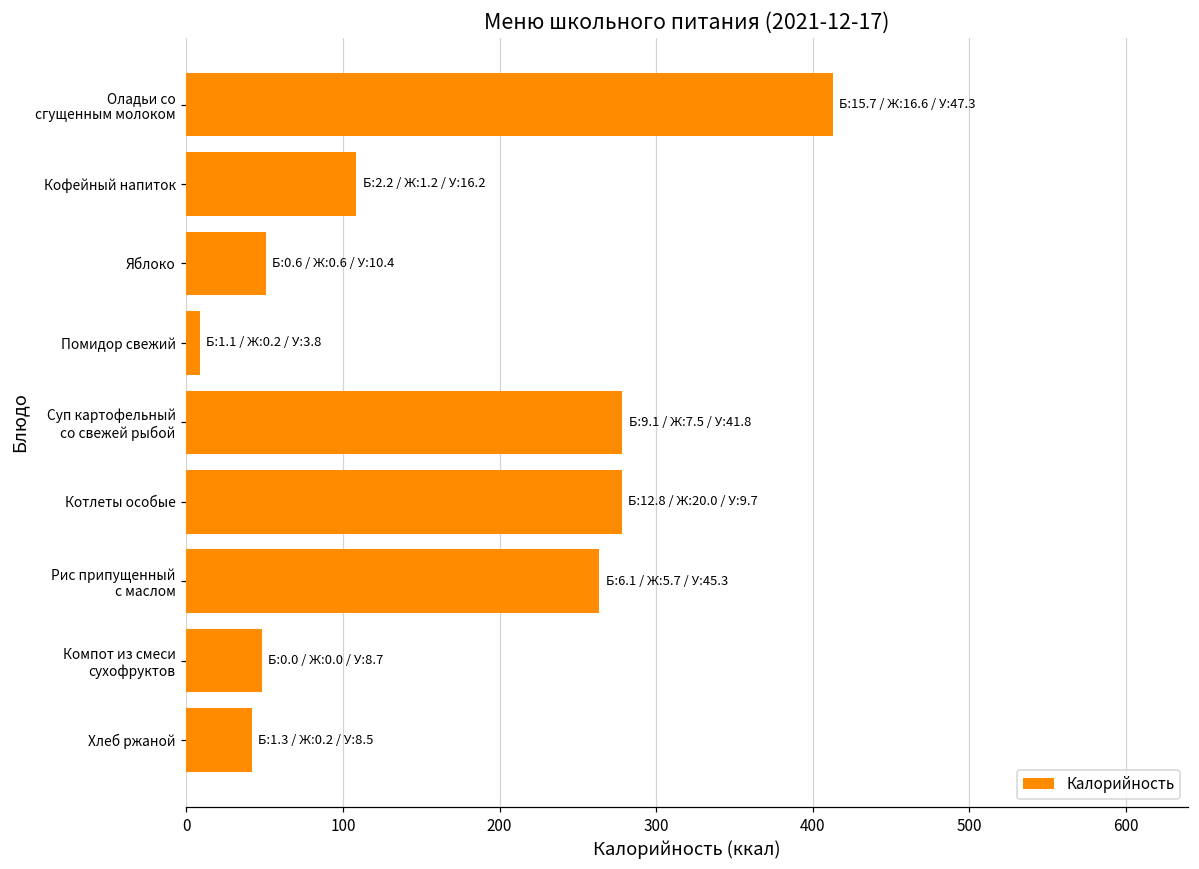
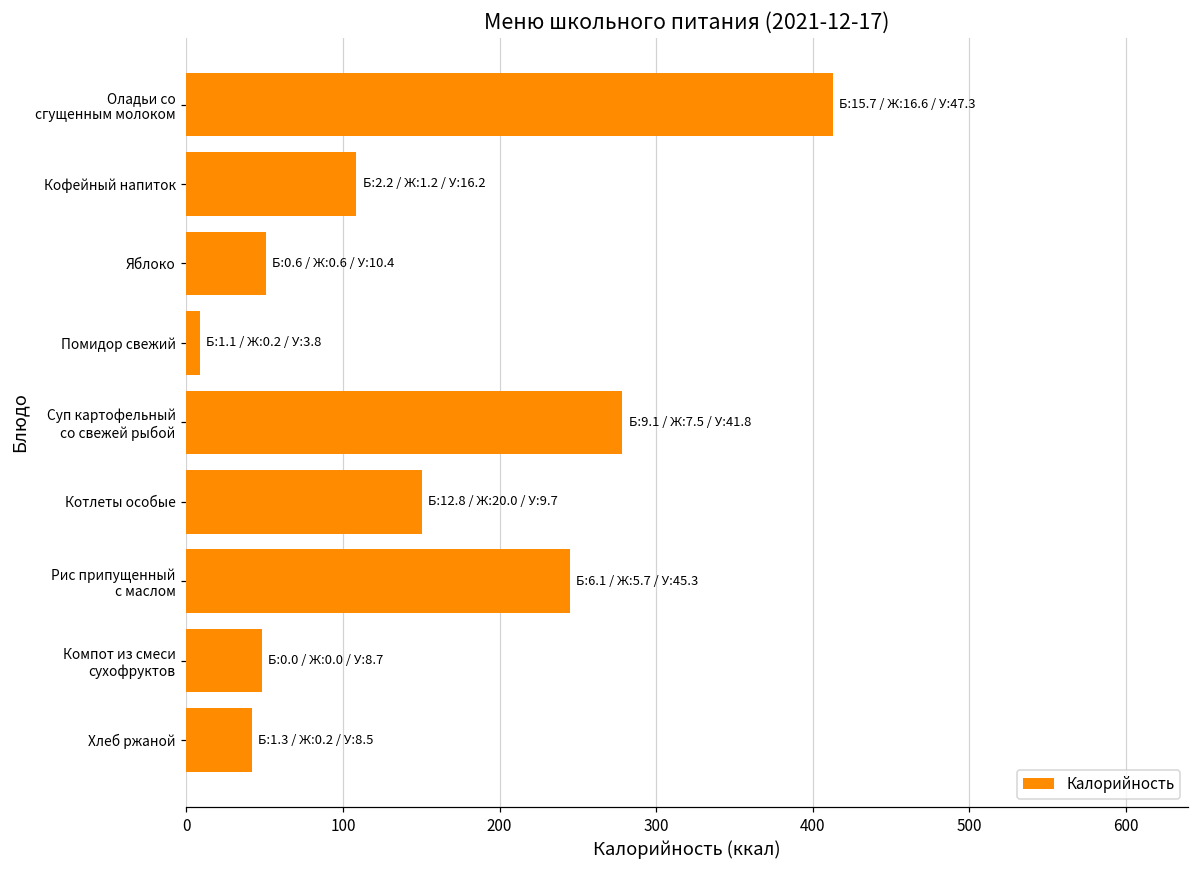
Котлеты особые: 278 -> 150
Рис припущенный с маслом: 264 -> 245
